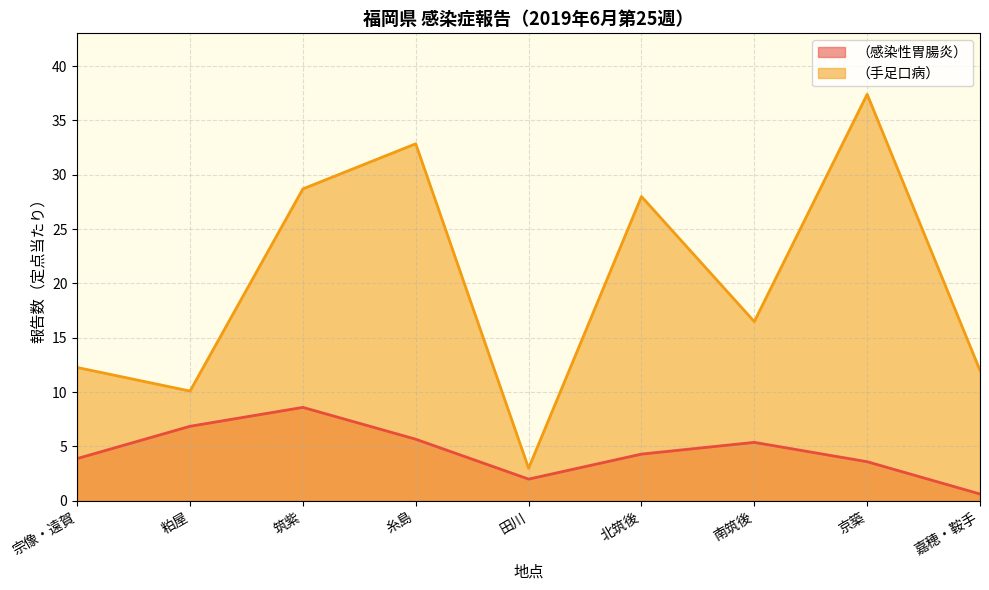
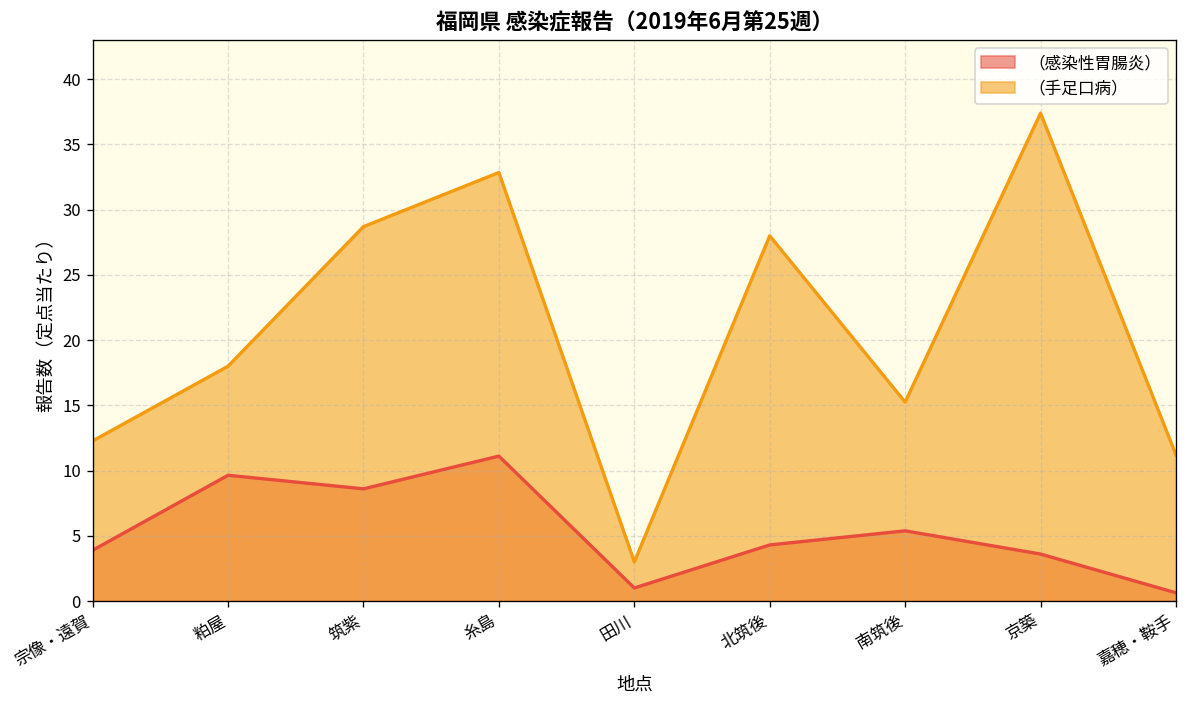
（感染性胃腸炎）, 粕屋: 6.9 -> 9.6
（手足口病）, 粕屋: 10.1 -> 18.0
（感染性胃腸炎）, 糸島: 5.7 -> 11.1
（感染性胃腸炎）, 田川: 2 -> 1
（手足口病）, 南筑後: 16.5 -> 15.3
（手足口病）, 嘉穂・鞍手: 12.0 -> 11.2
